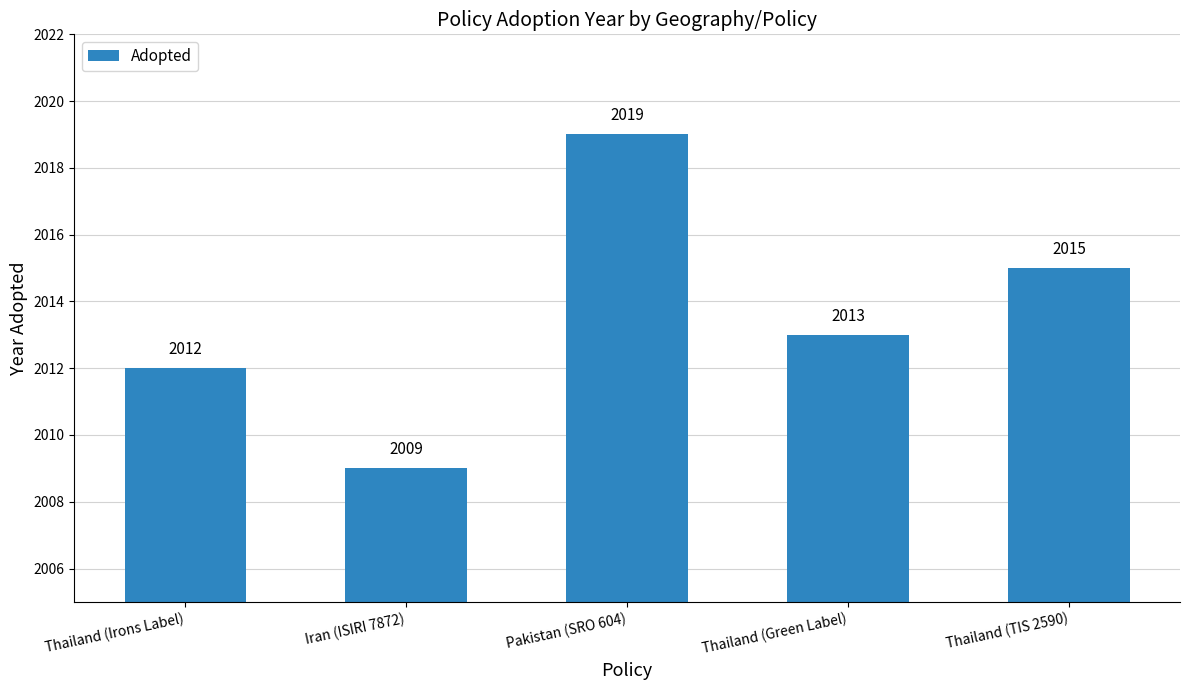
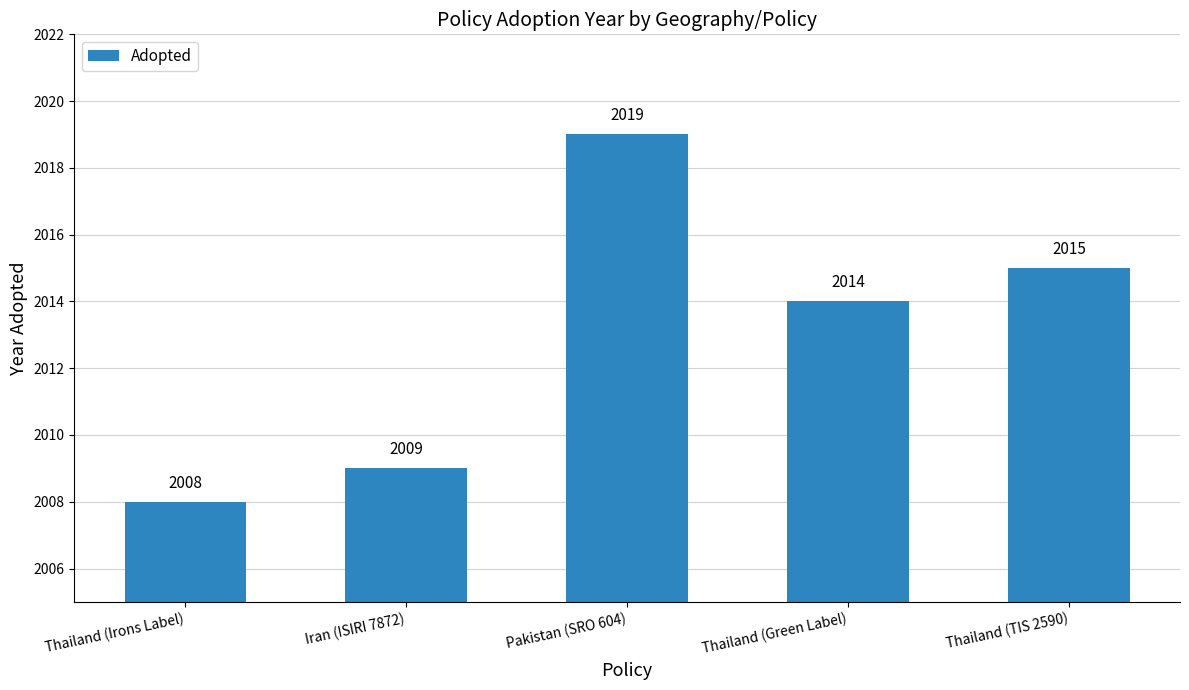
Thailand (Irons Label): 2012 -> 2008
Thailand (Green Label): 2013 -> 2014
